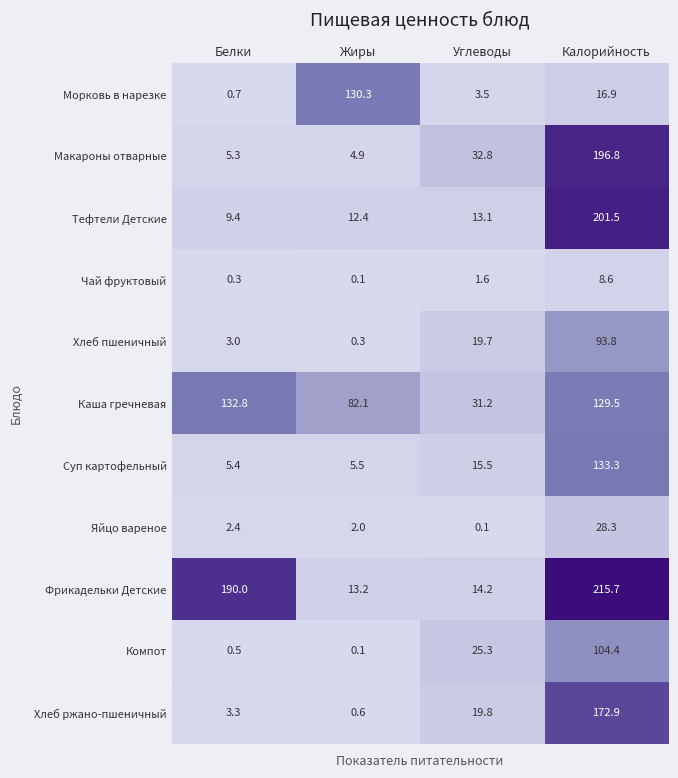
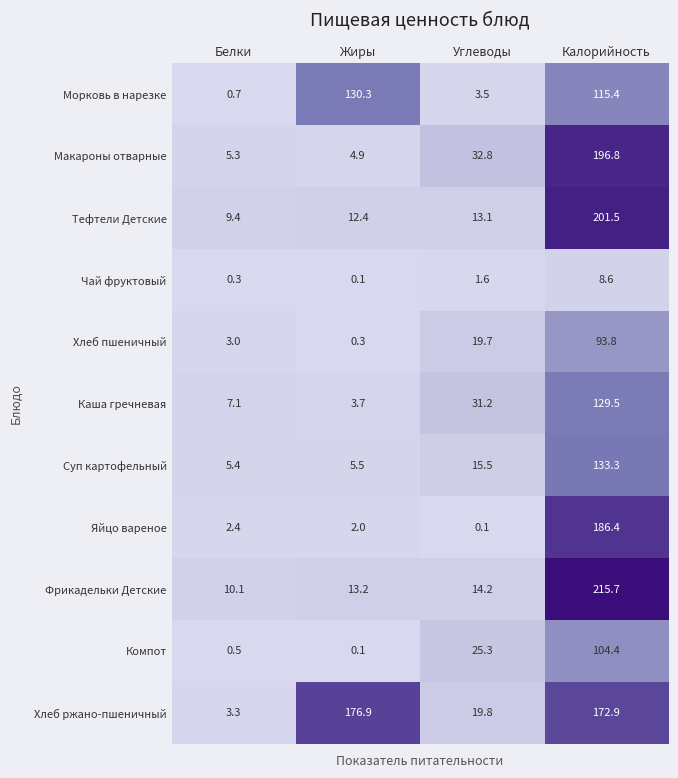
Морковь в нарезке, Калорийность: 16.9 -> 115.4
Каша гречневая, Белки: 132.8 -> 7.1
Каша гречневая, Жиры: 82.1 -> 3.7
Яйцо вареное, Калорийность: 28.3 -> 186.4
Фрикадельки Детские, Белки: 190.0 -> 10.1
Хлеб ржано-пшеничный, Жиры: 0.6 -> 176.9
